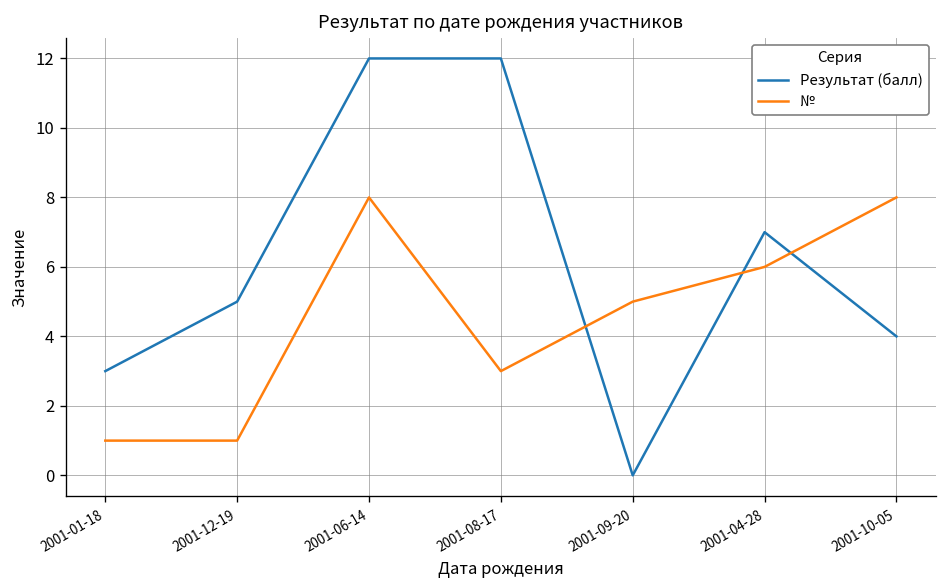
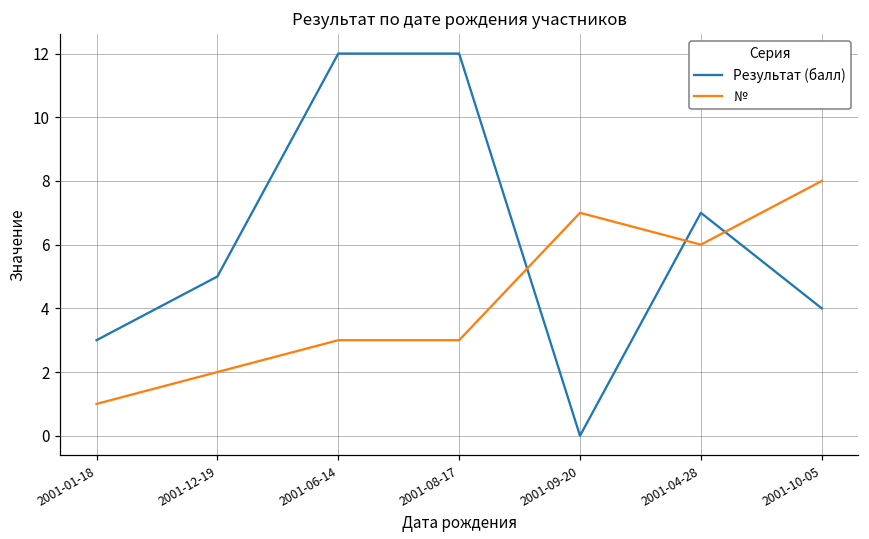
№, 2001-12-19: 1 -> 2
№, 2001-06-14: 8 -> 3
№, 2001-09-20: 5 -> 7
